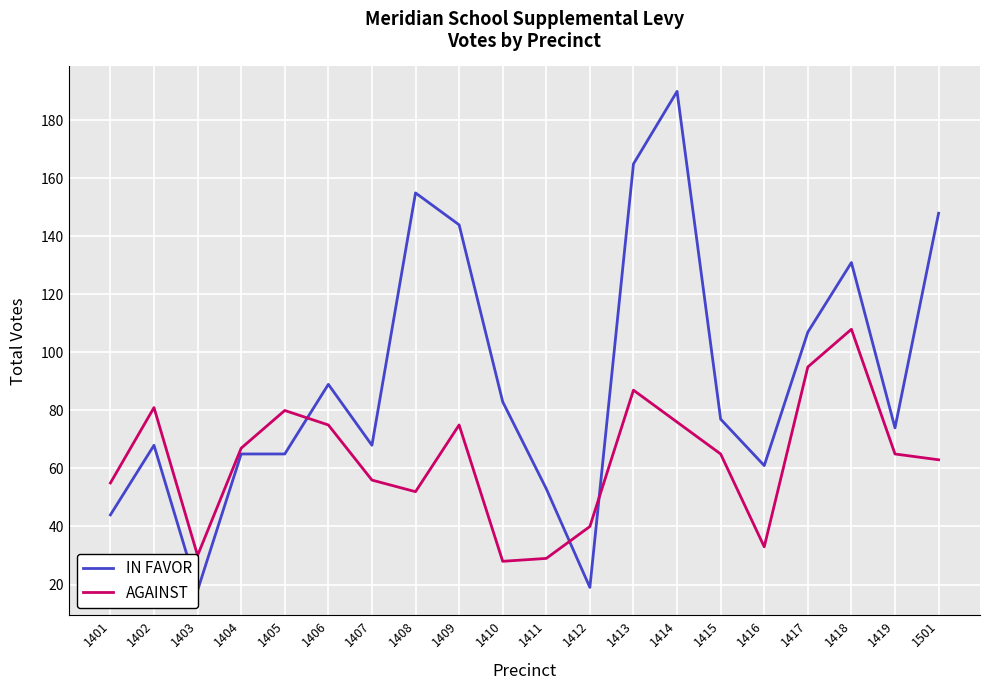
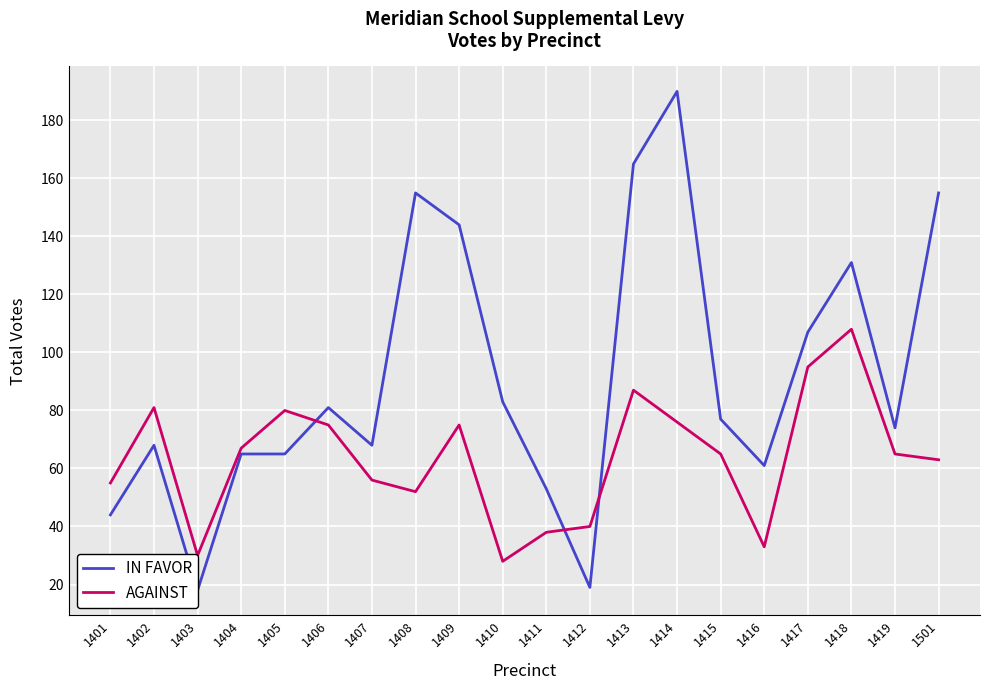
IN FAVOR, 1406: 89 -> 81
AGAINST, 1411: 29 -> 38
IN FAVOR, 1501: 148 -> 155
